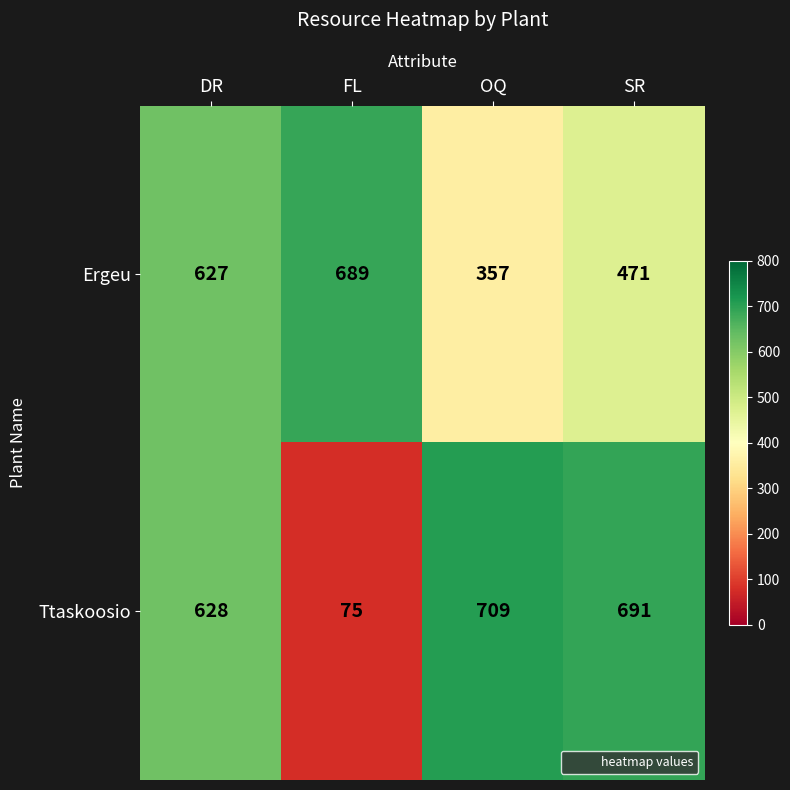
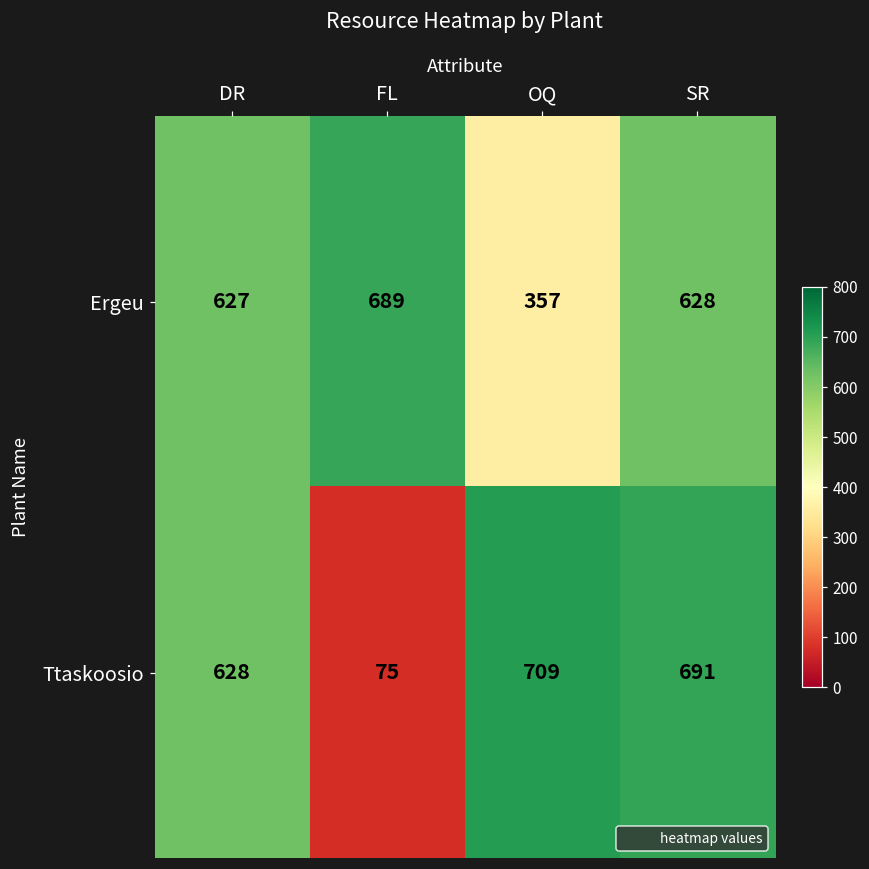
Ergeu, SR: 471 -> 628
